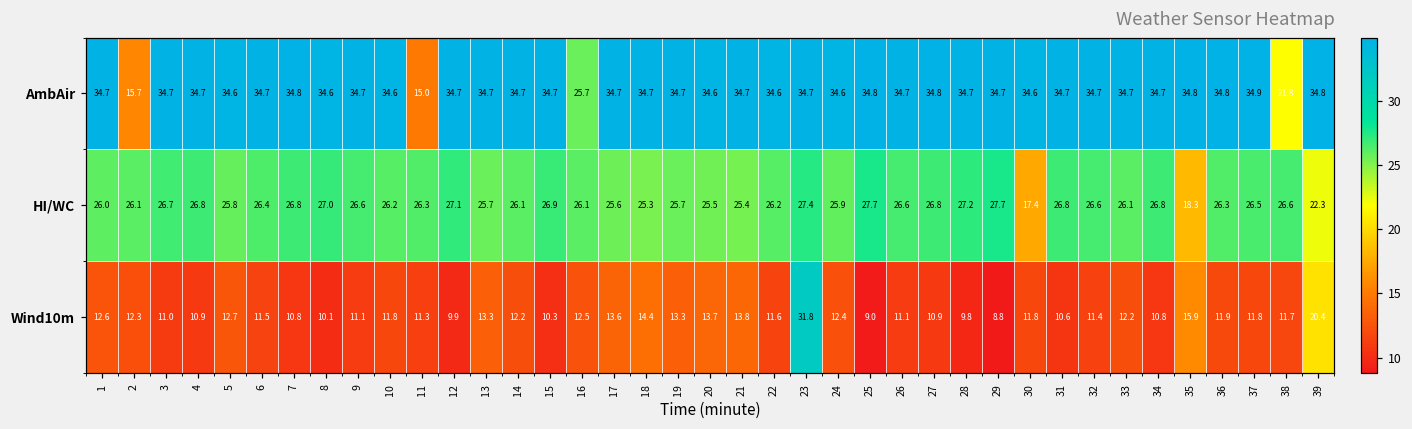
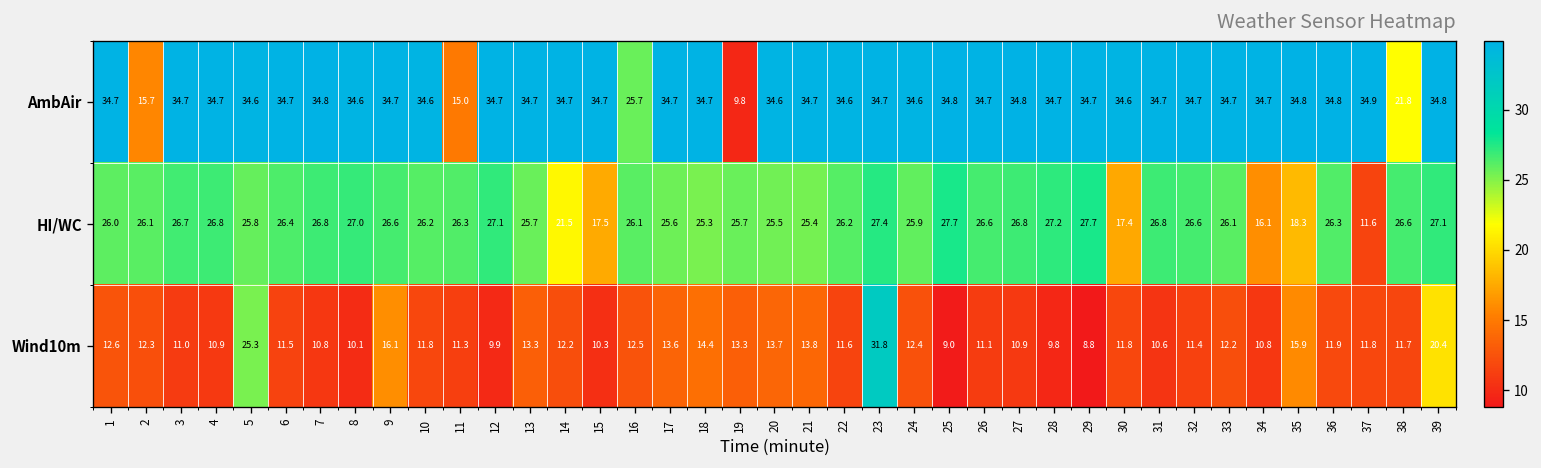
AmbAir, 19: 34.7 -> 9.8
HI/WC, 14: 26.1 -> 21.5
HI/WC, 15: 26.9 -> 17.5
HI/WC, 34: 26.8 -> 16.1
HI/WC, 37: 26.5 -> 11.6
HI/WC, 39: 22.3 -> 27.1
Wind10m, 5: 12.7 -> 25.3
Wind10m, 9: 11.1 -> 16.1
